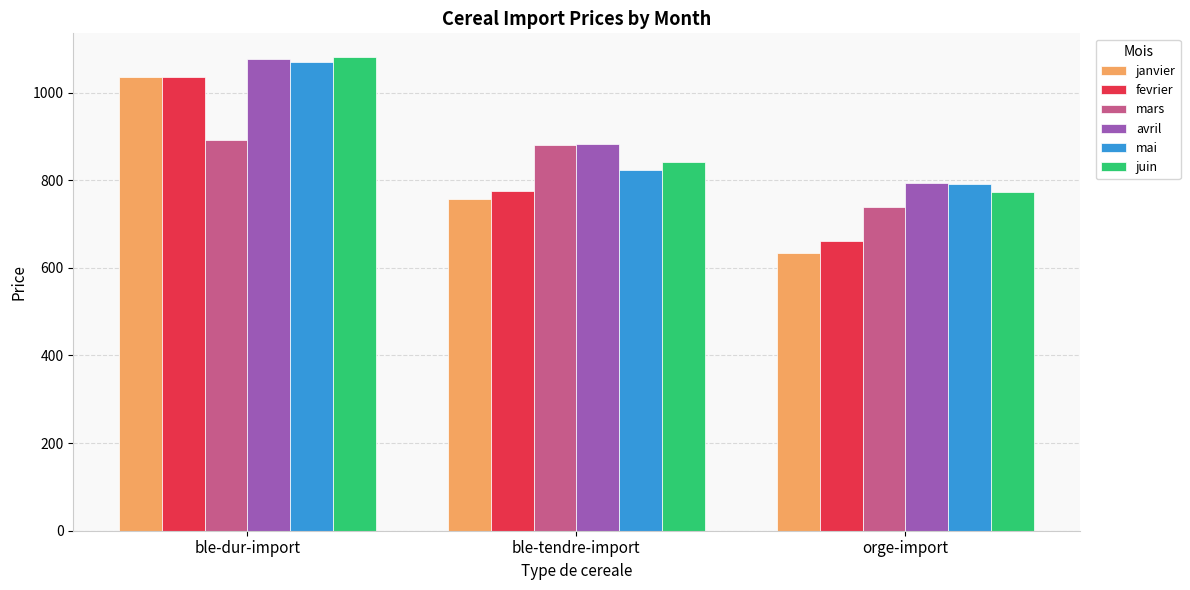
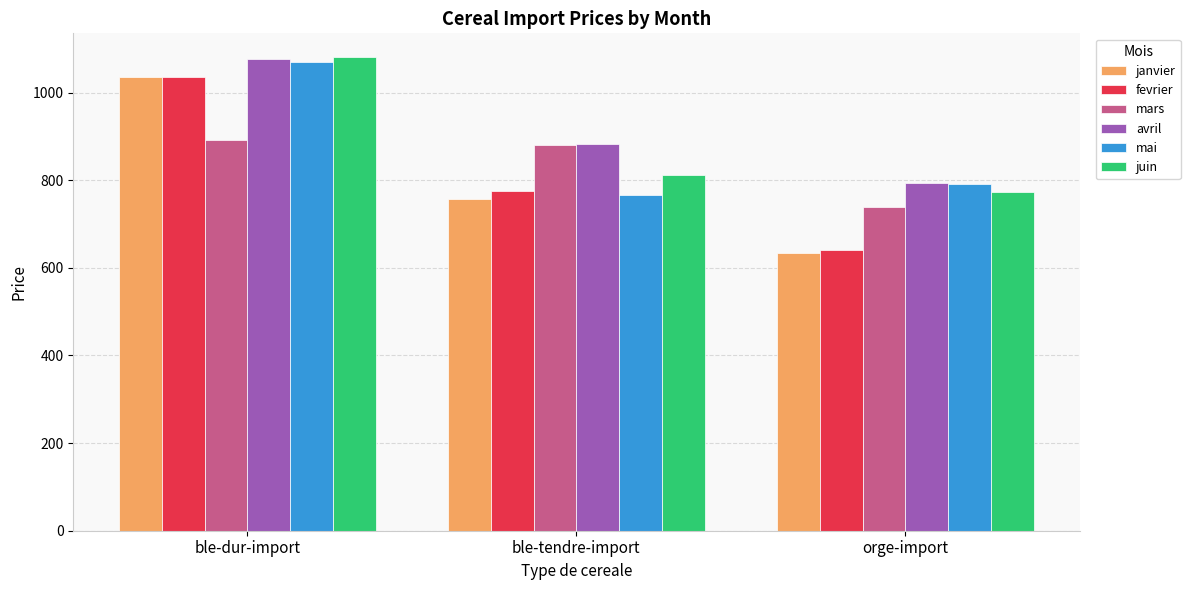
mai, ble-tendre-import: 820 -> 770
juin, ble-tendre-import: 840 -> 810
fevrier, orge-import: 660 -> 640
